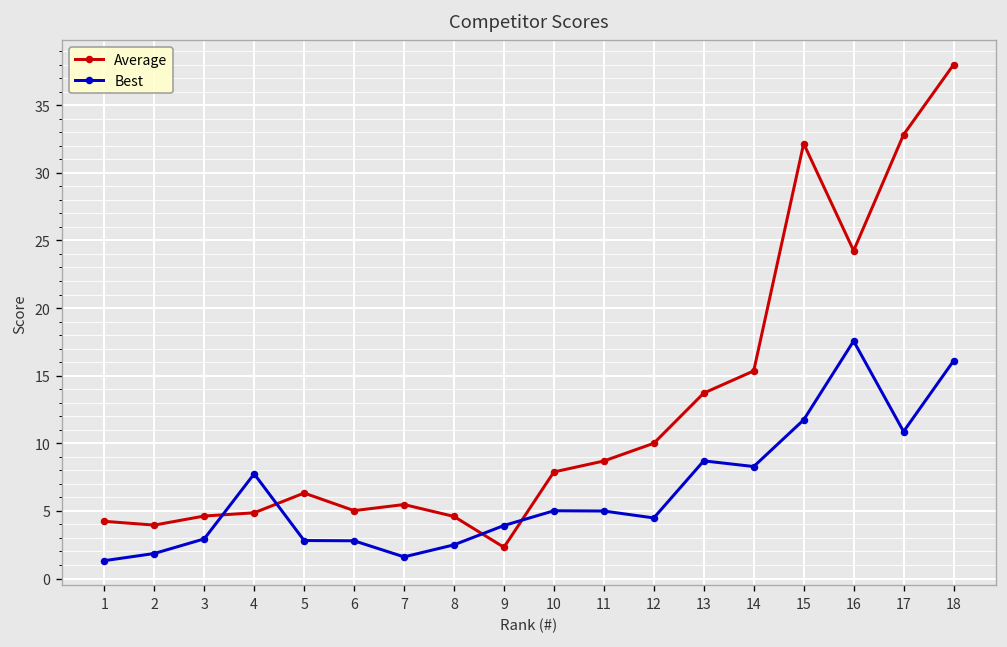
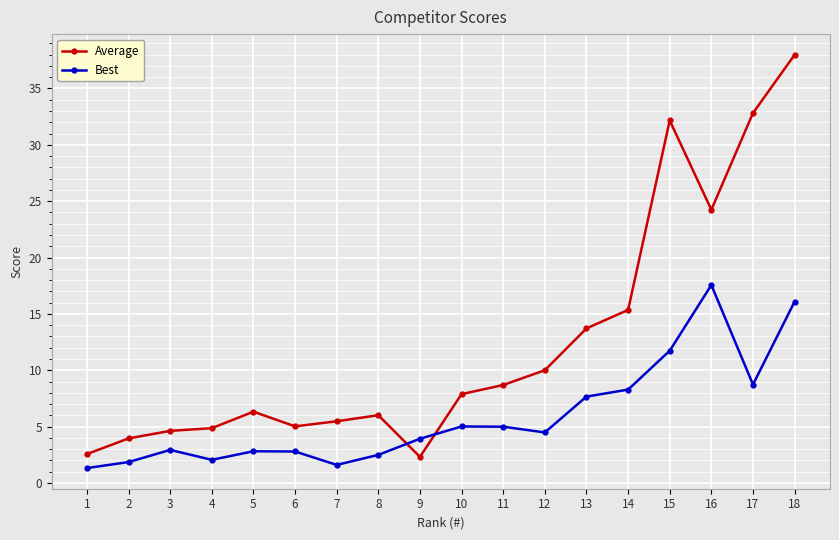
Average, 1: 4.2 -> 2.6
Best, 4: 7.7 -> 2.1
Average, 8: 4.6 -> 6.0
Best, 13: 8.7 -> 7.7
Best, 17: 10.9 -> 8.7
